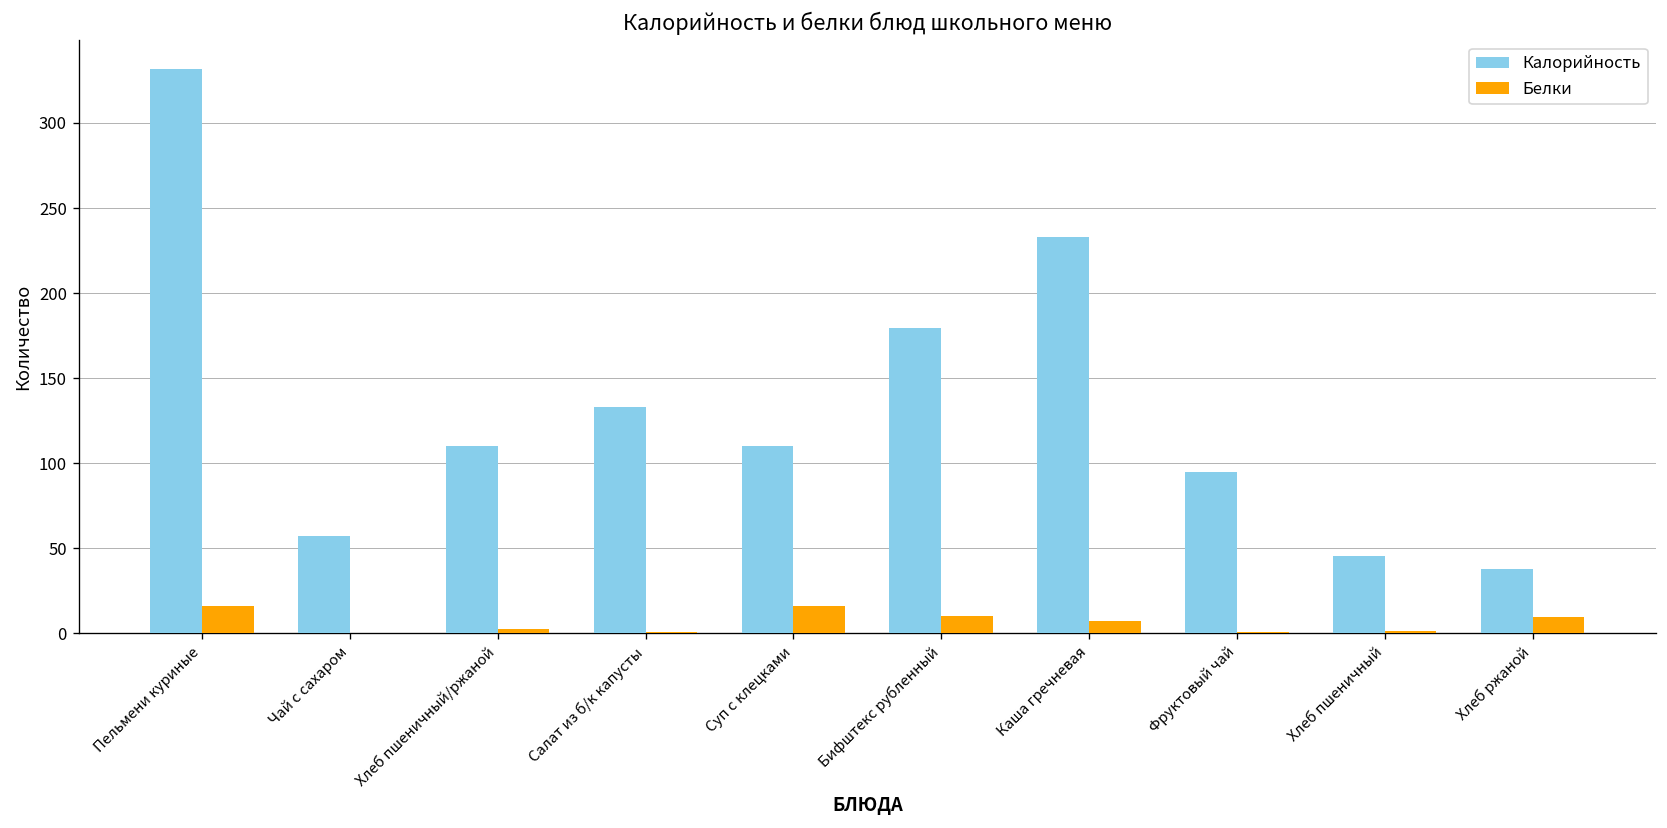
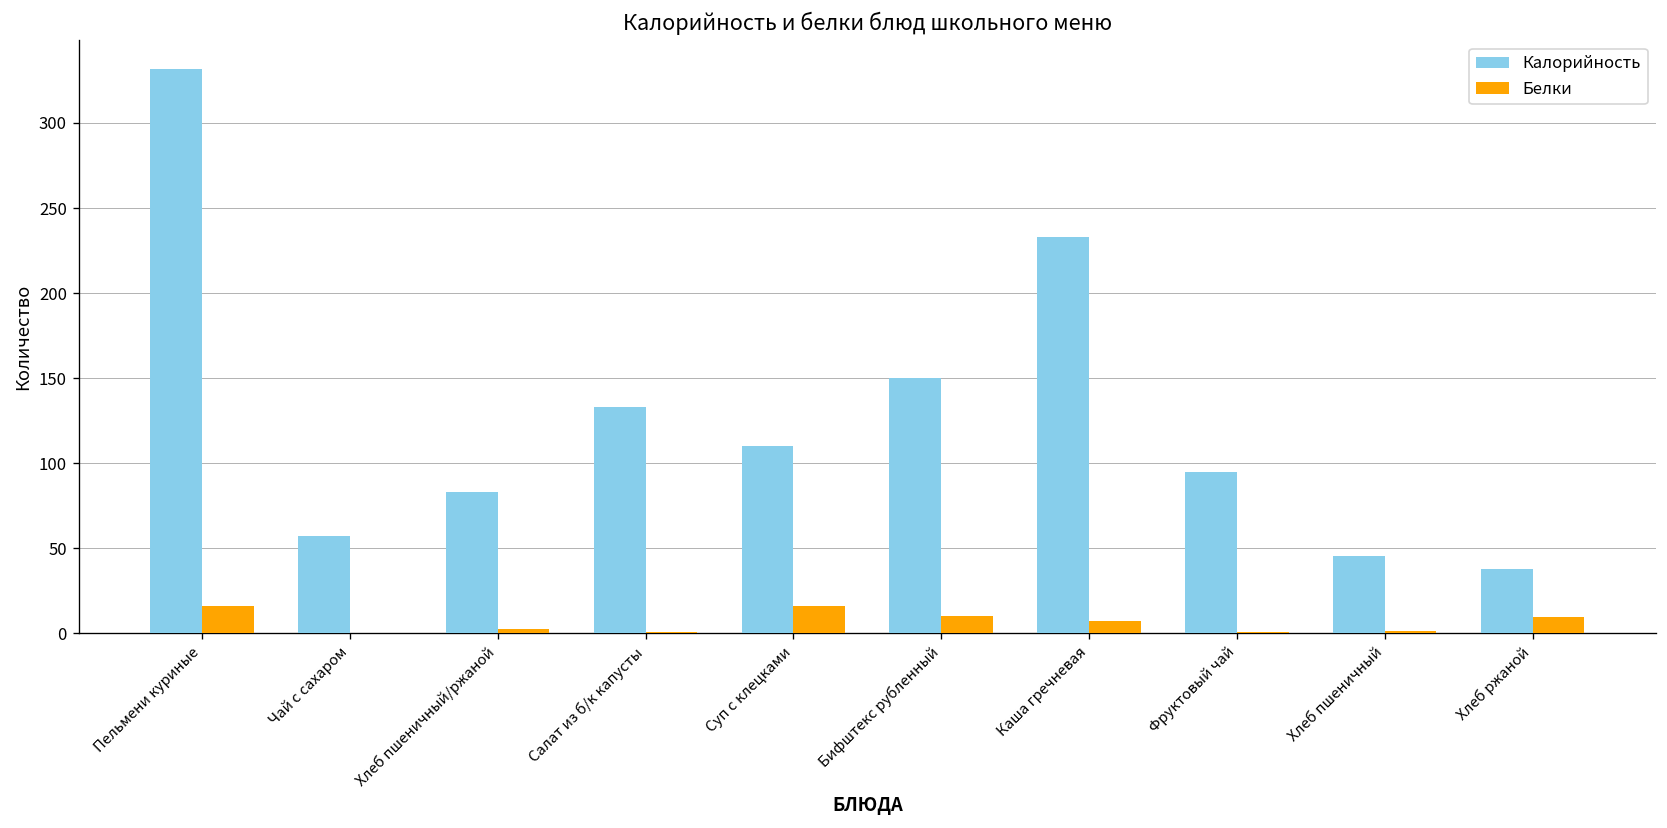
Калорийность, Хлеб пшеничный/ржаной: 110 -> 83
Калорийность, Бифштекс рубленный: 179 -> 150
